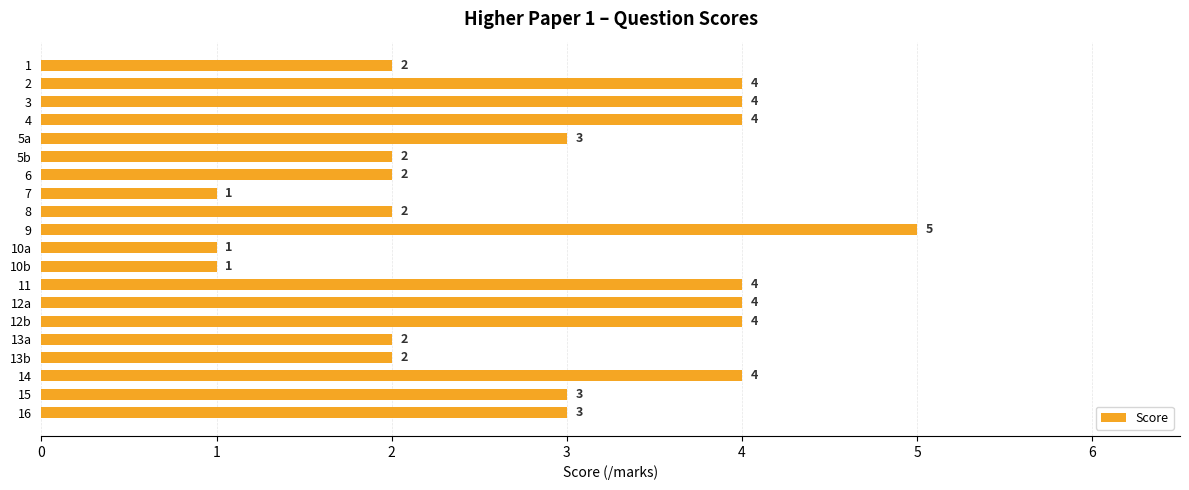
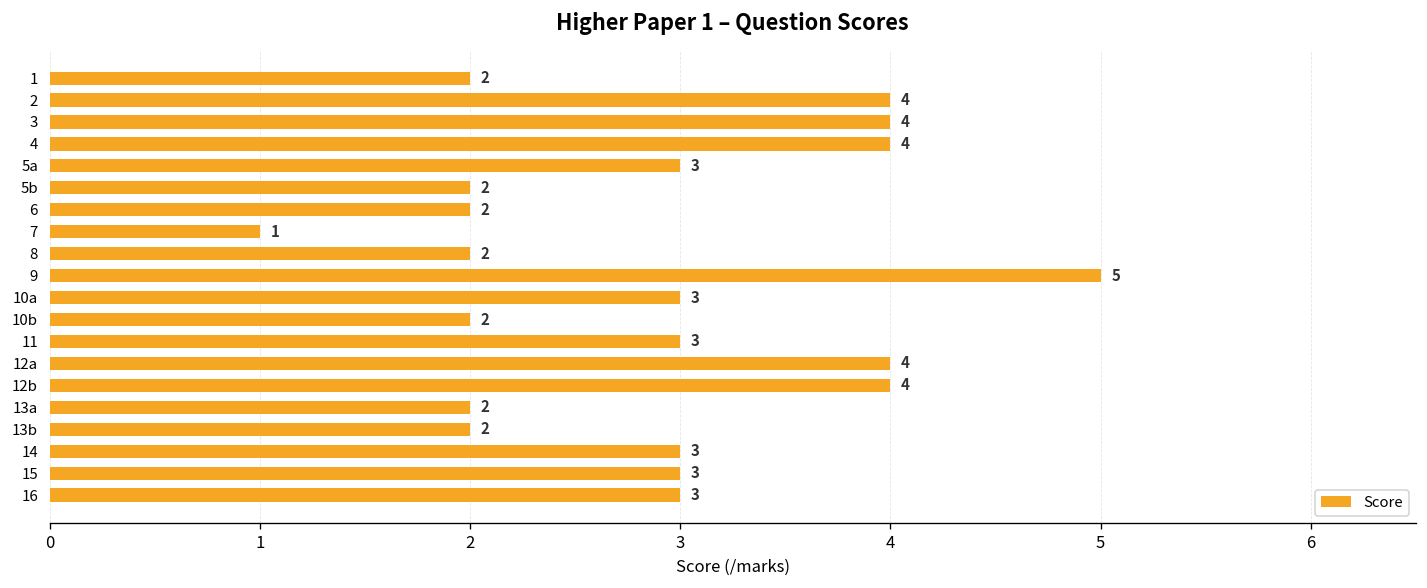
10a: 1 -> 3
10b: 1 -> 2
11: 4 -> 3
14: 4 -> 3
